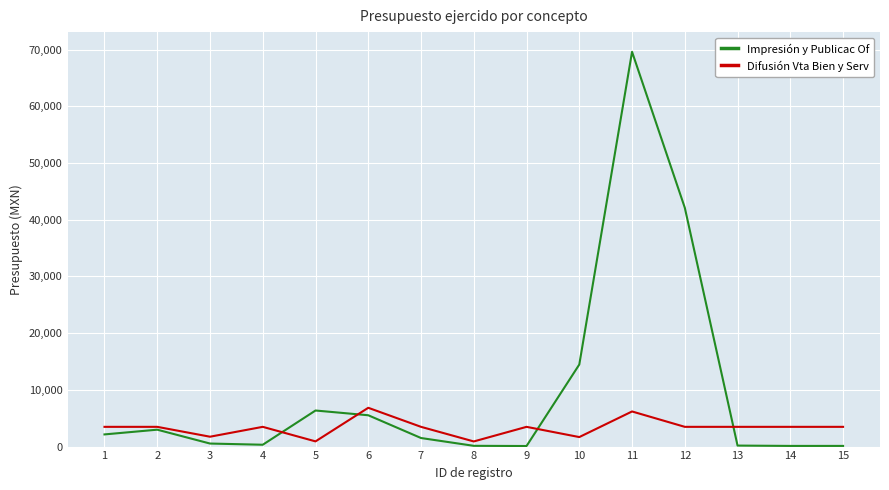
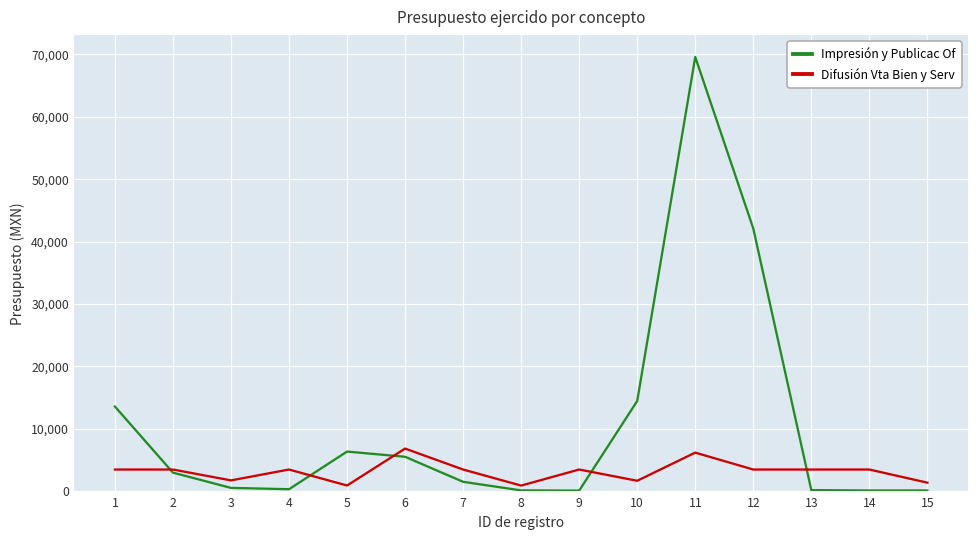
Impresión y Publicac Of, 1: 2,000 -> 14,000
Difusión Vta Bien y Serv, 15: 3,000 -> 1,000
